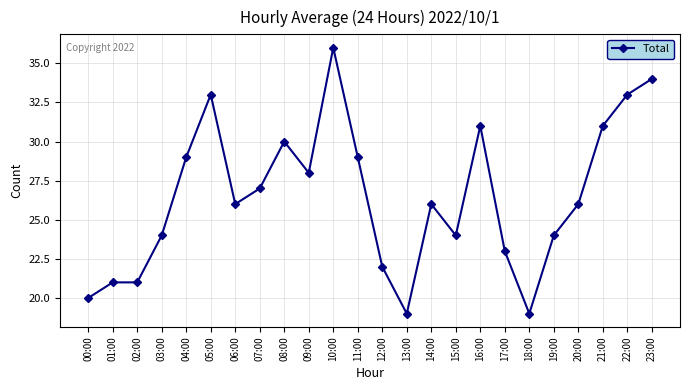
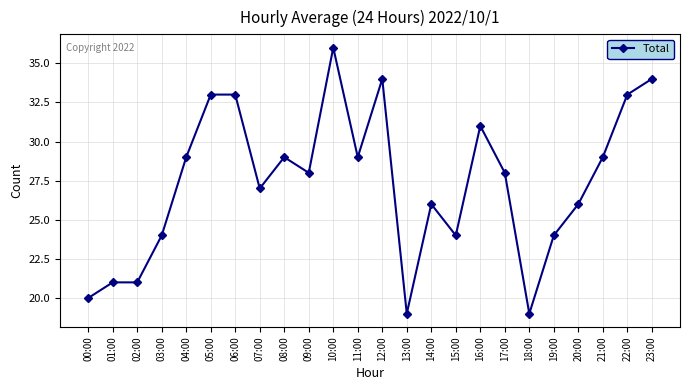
06:00: 26 -> 33
08:00: 30 -> 29
12:00: 22 -> 34
17:00: 23 -> 28
21:00: 31 -> 29
